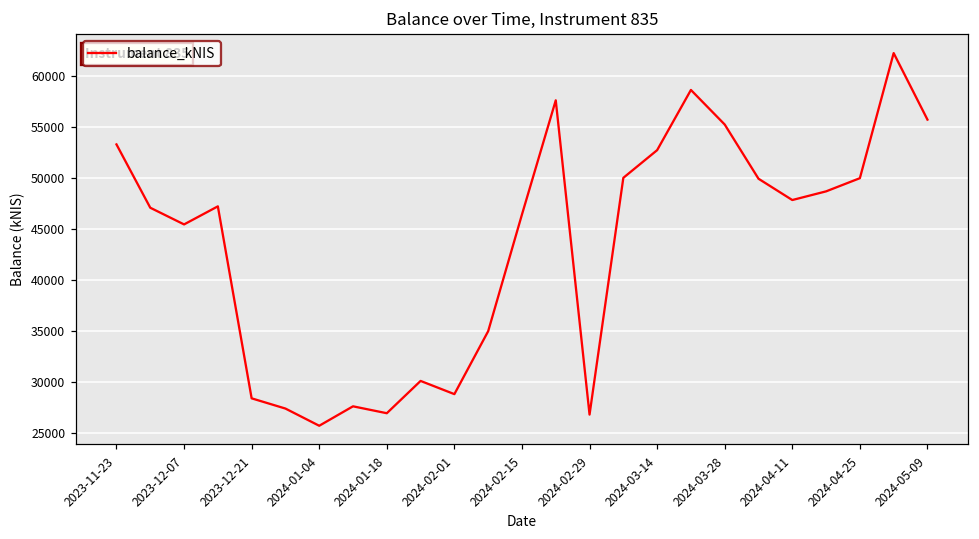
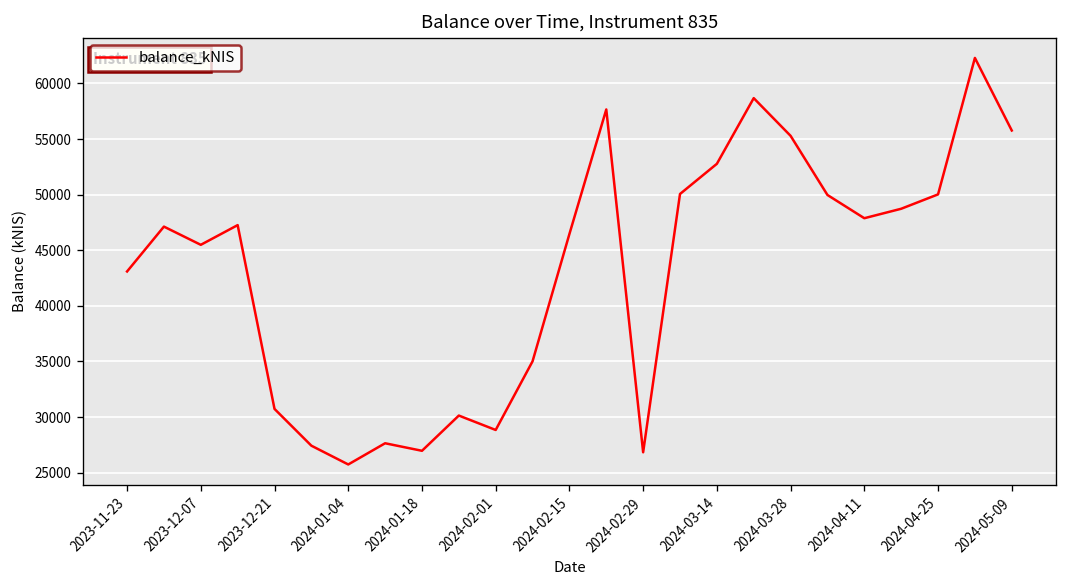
2023-11-23: 53000 -> 43000
2023-12-21: 28000 -> 31000
